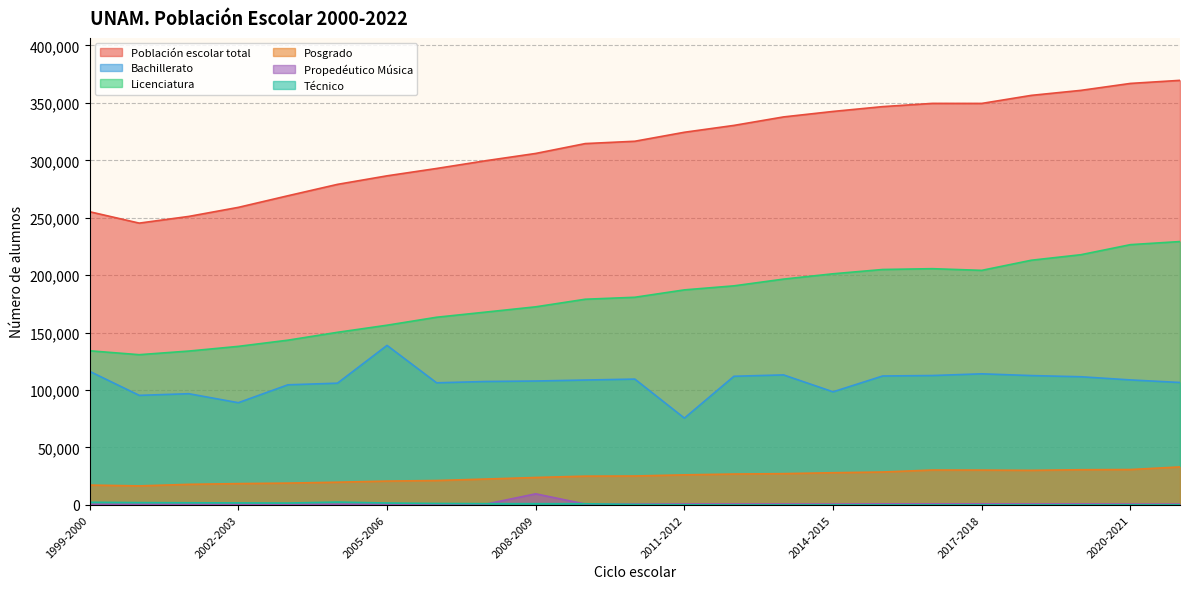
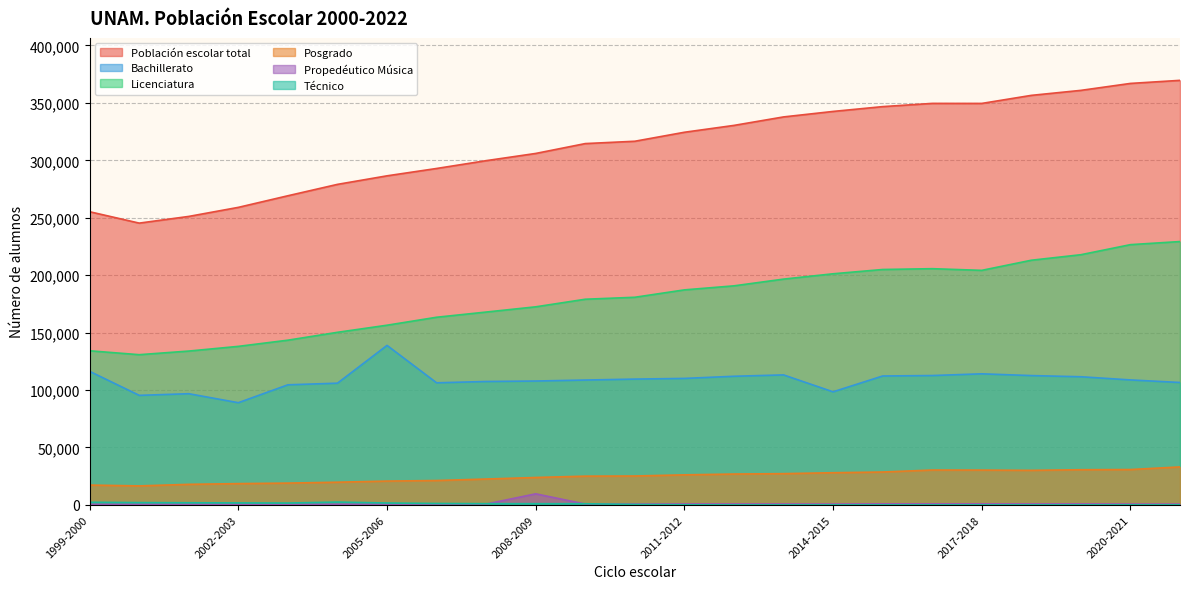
Bachillerato, 2011-2012: 76,000 -> 110,000
